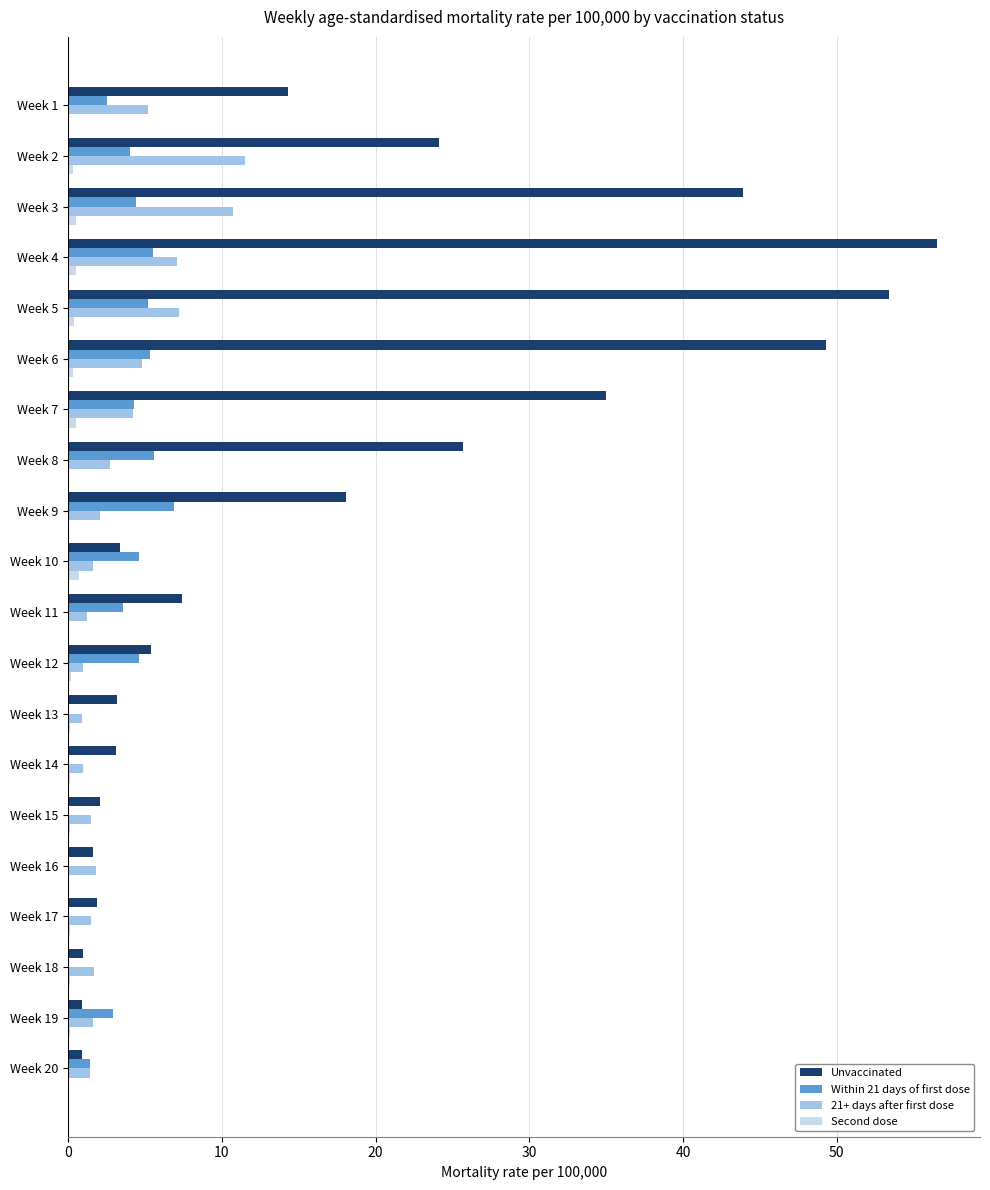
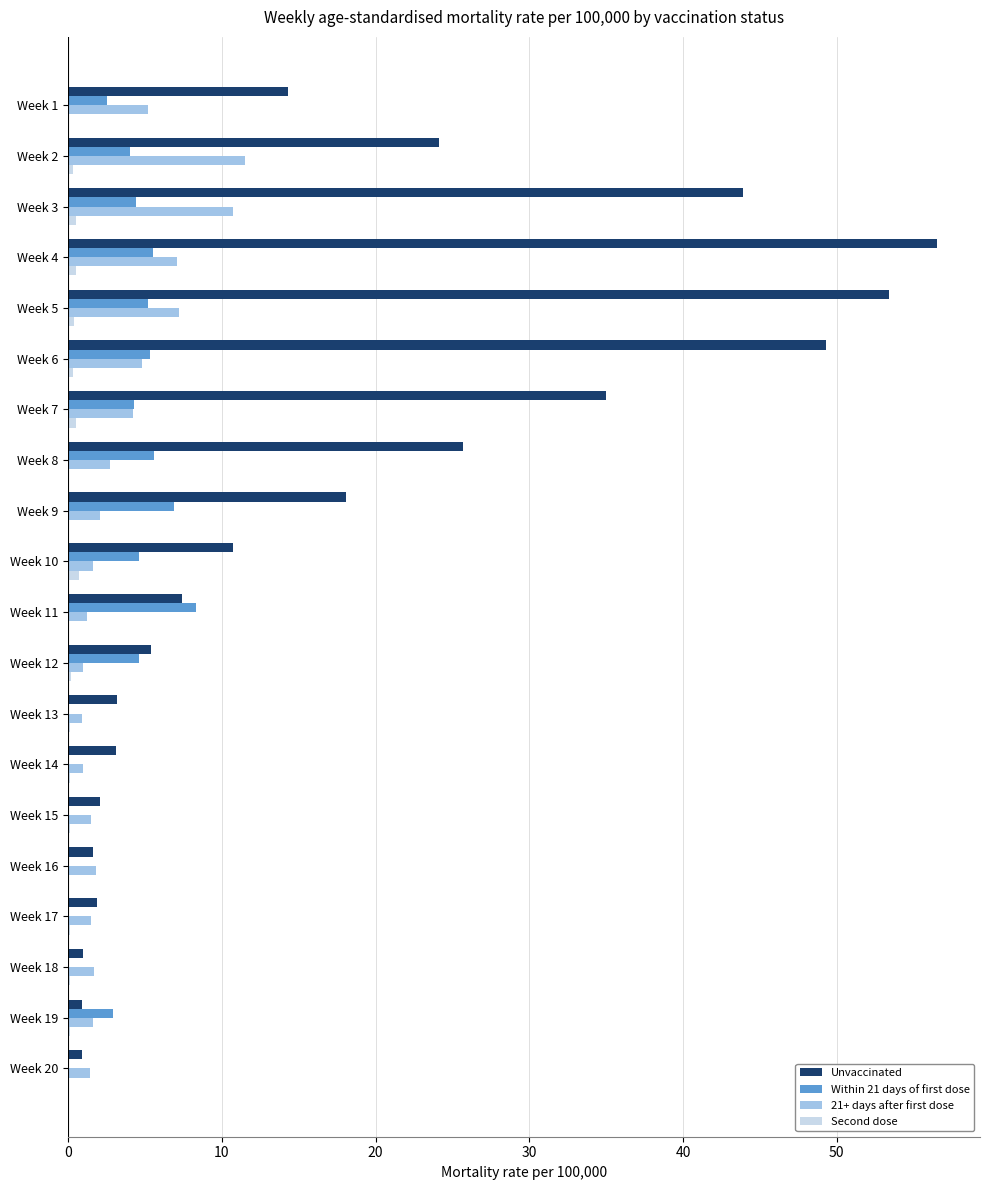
Unvaccinated, Week 10: 3.4 -> 10.7
Within 21 days of first dose, Week 11: 3.6 -> 8.3
Within 21 days of first dose, Week 20: 1.4 -> 0.0
